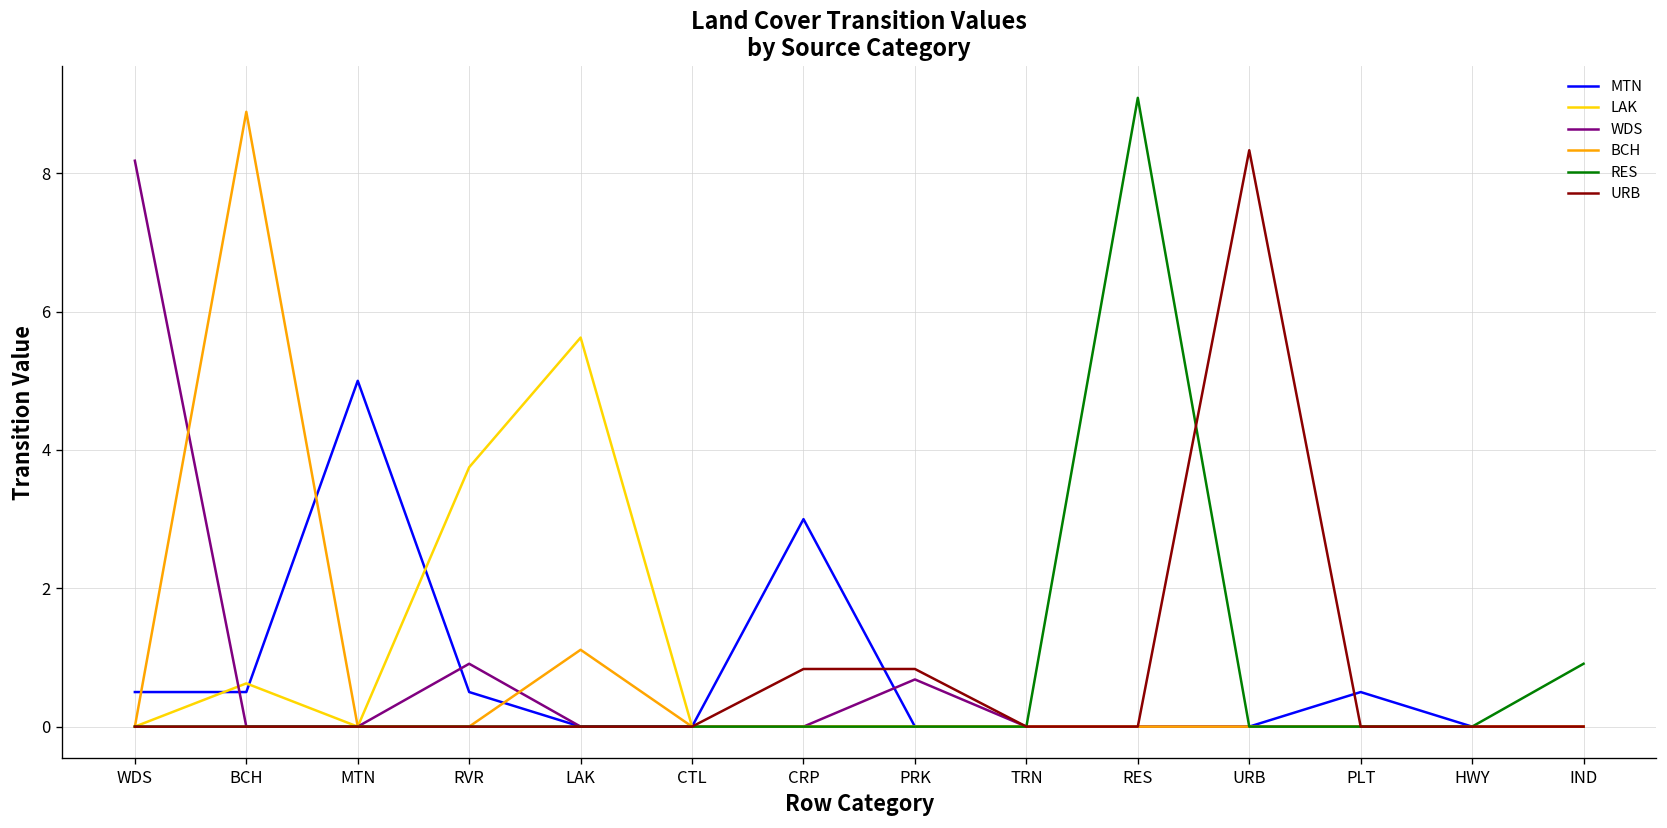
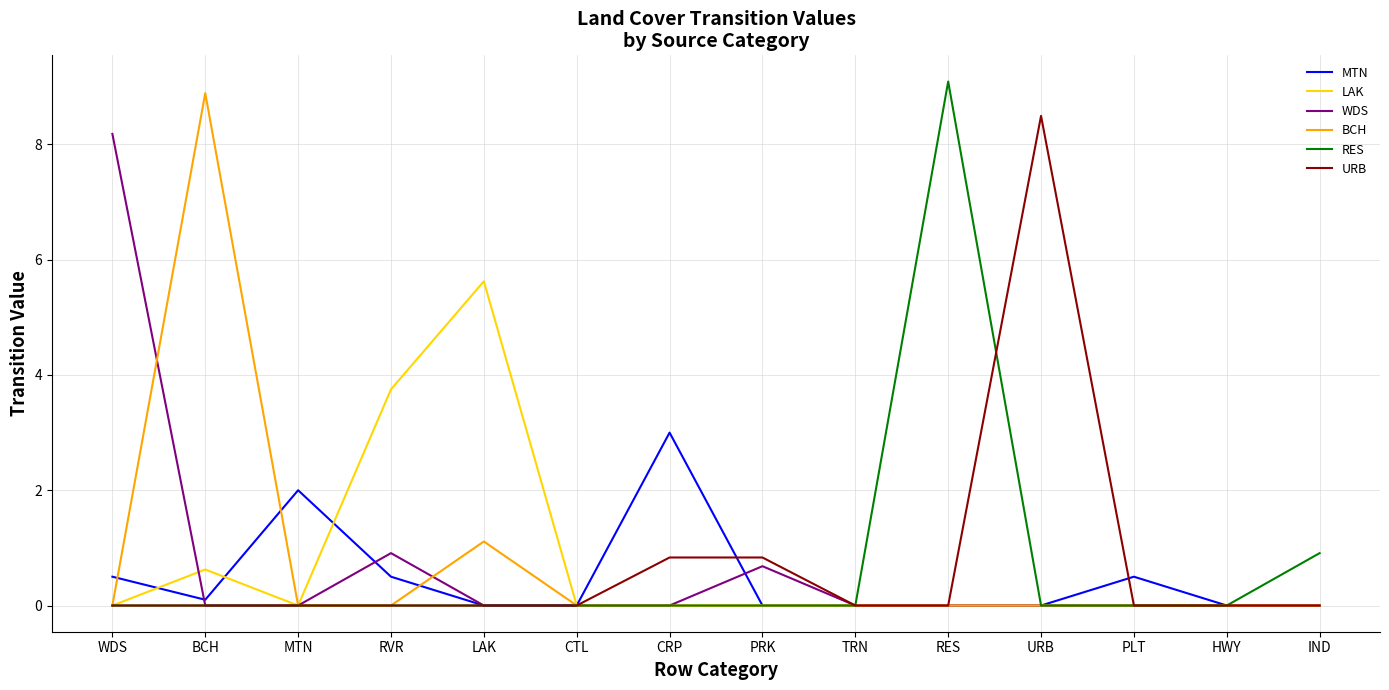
MTN, BCH: 0.5 -> 0.1
MTN, MTN: 5 -> 2
URB, URB: 8.3 -> 8.5
